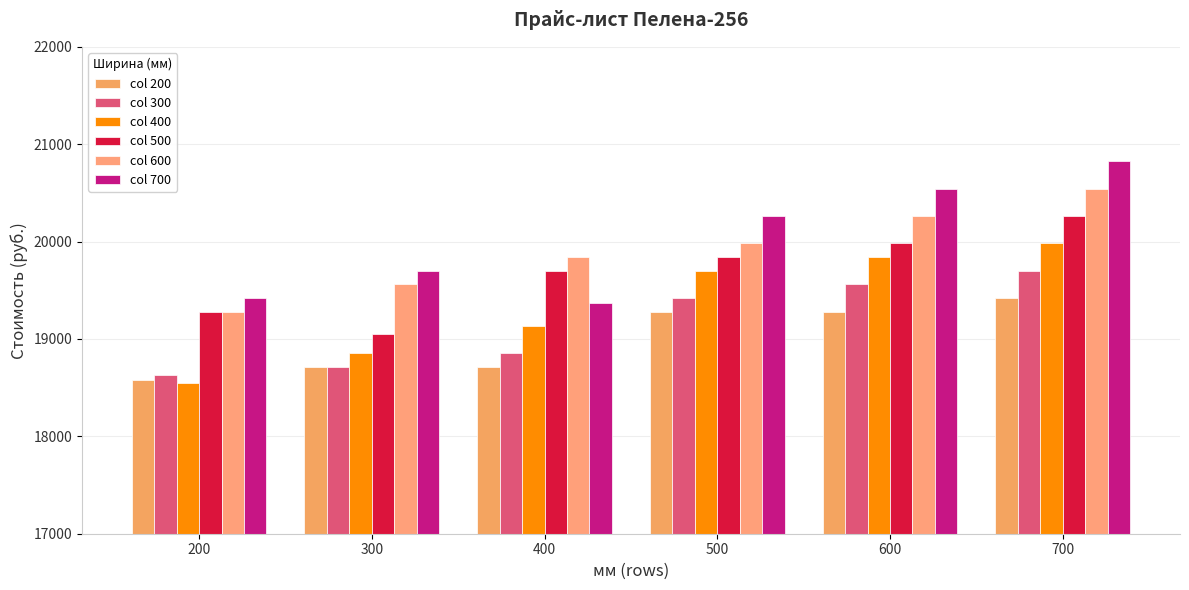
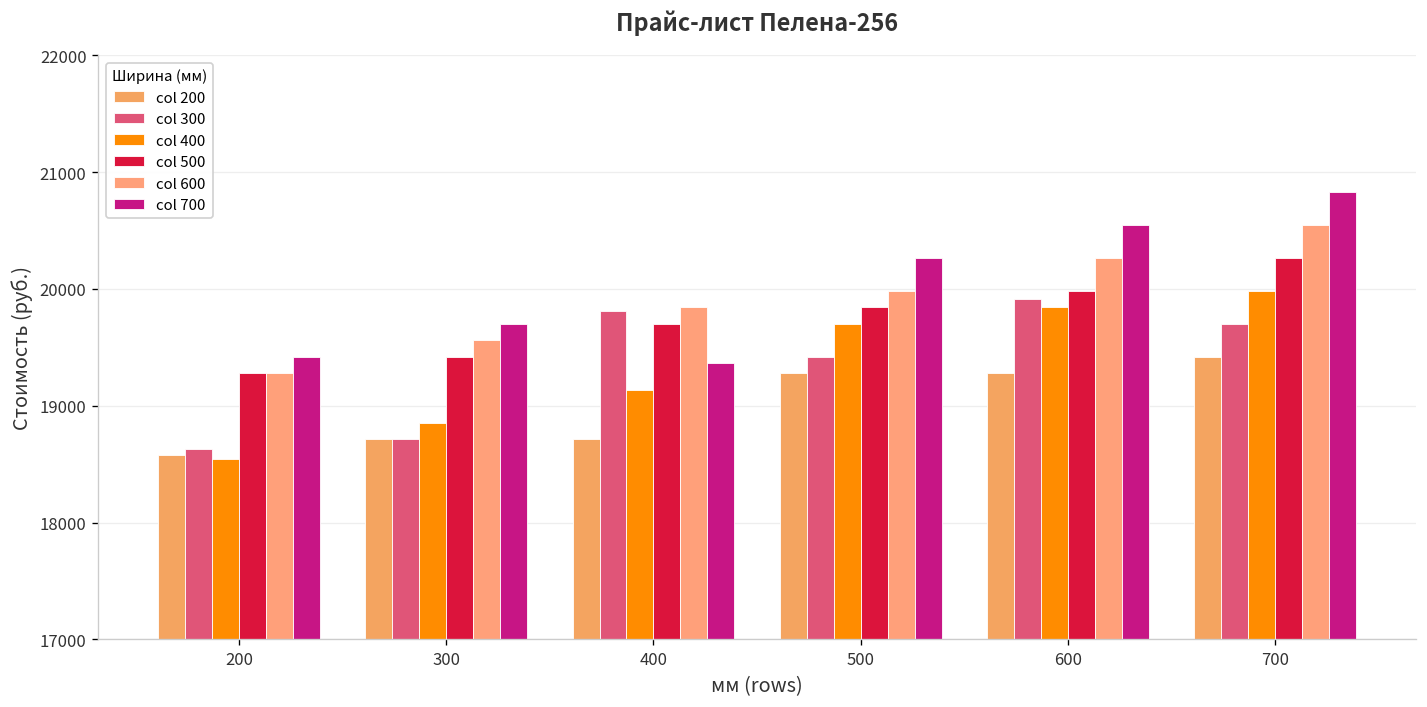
col 500, 300: 19100 -> 19400
col 300, 400: 18900 -> 19800
col 300, 600: 19600 -> 19900
